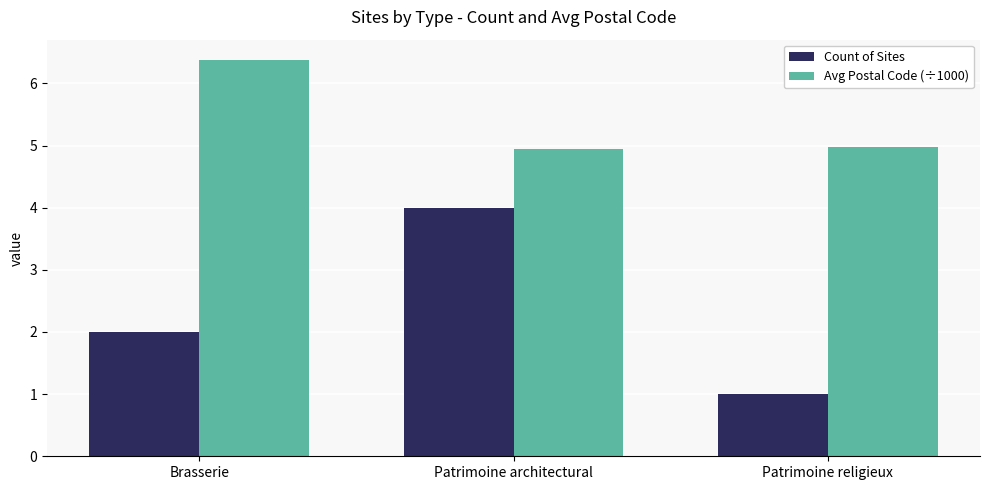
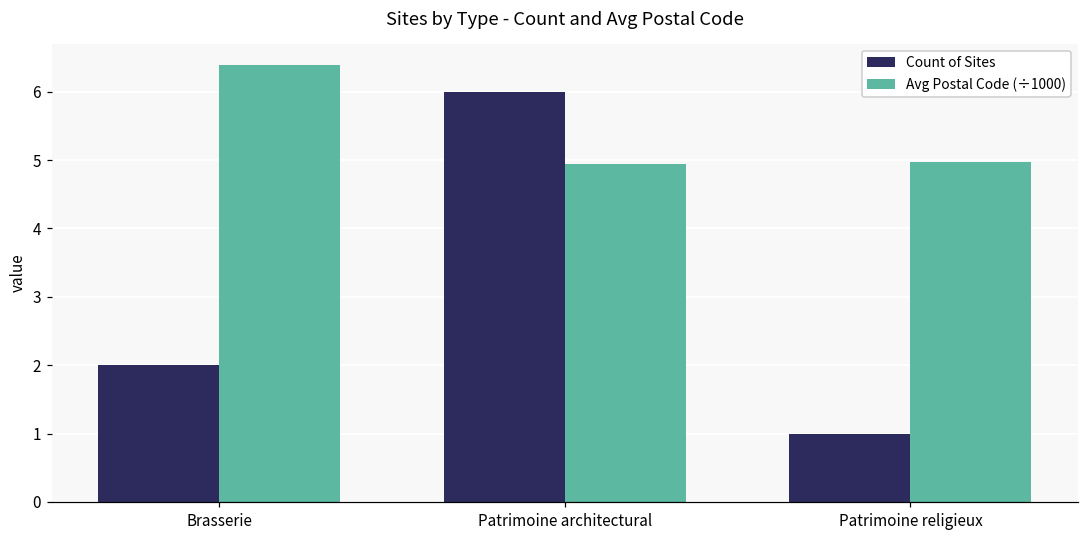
Count of Sites, Patrimoine architectural: 4 -> 6
